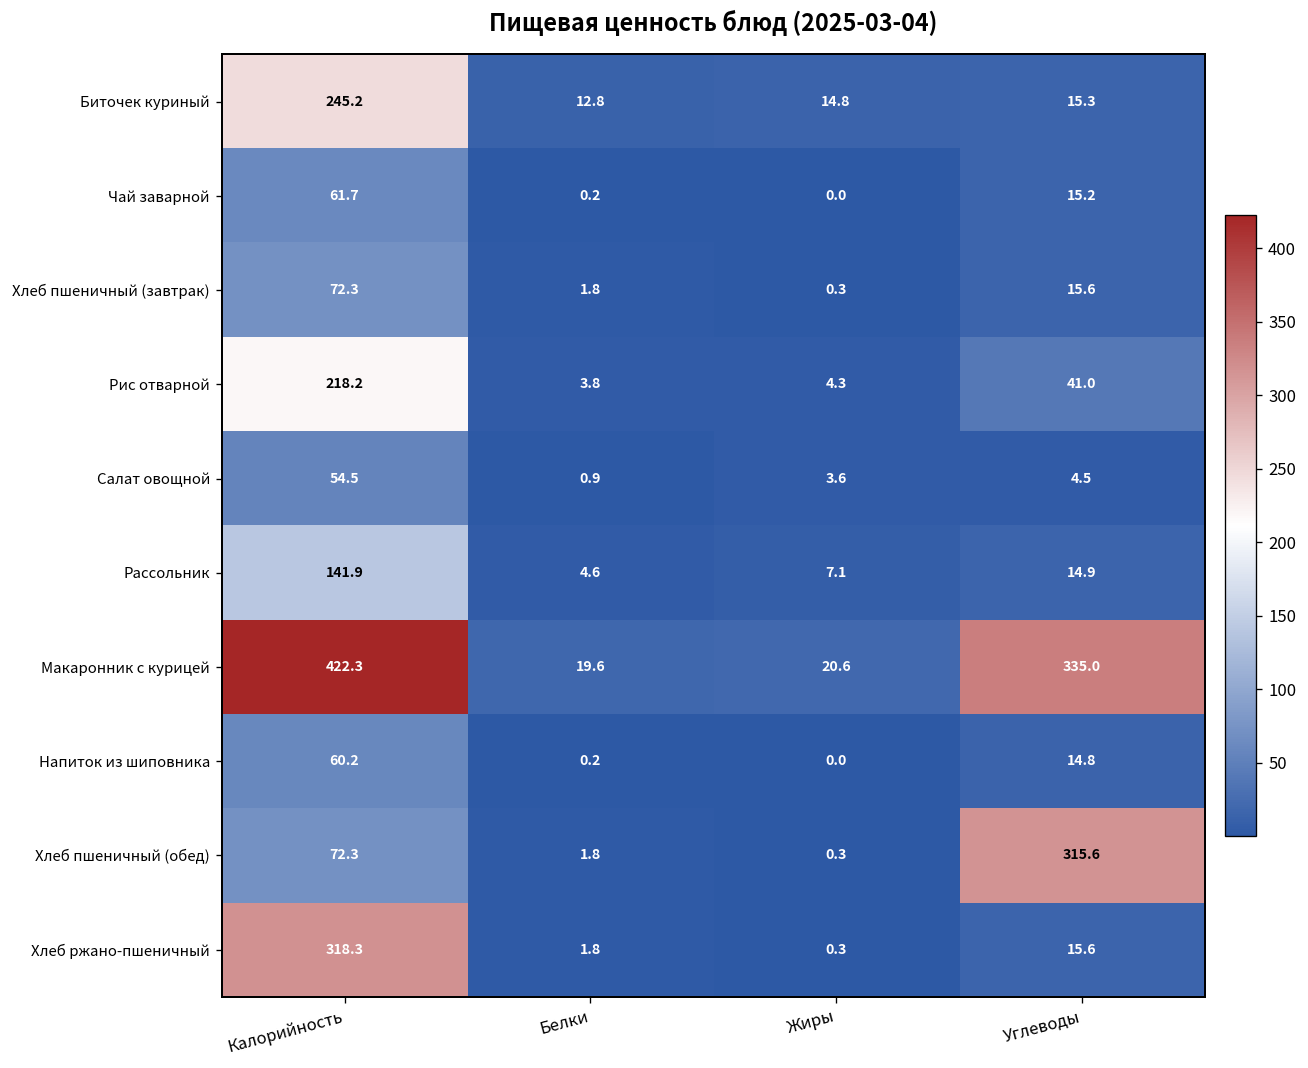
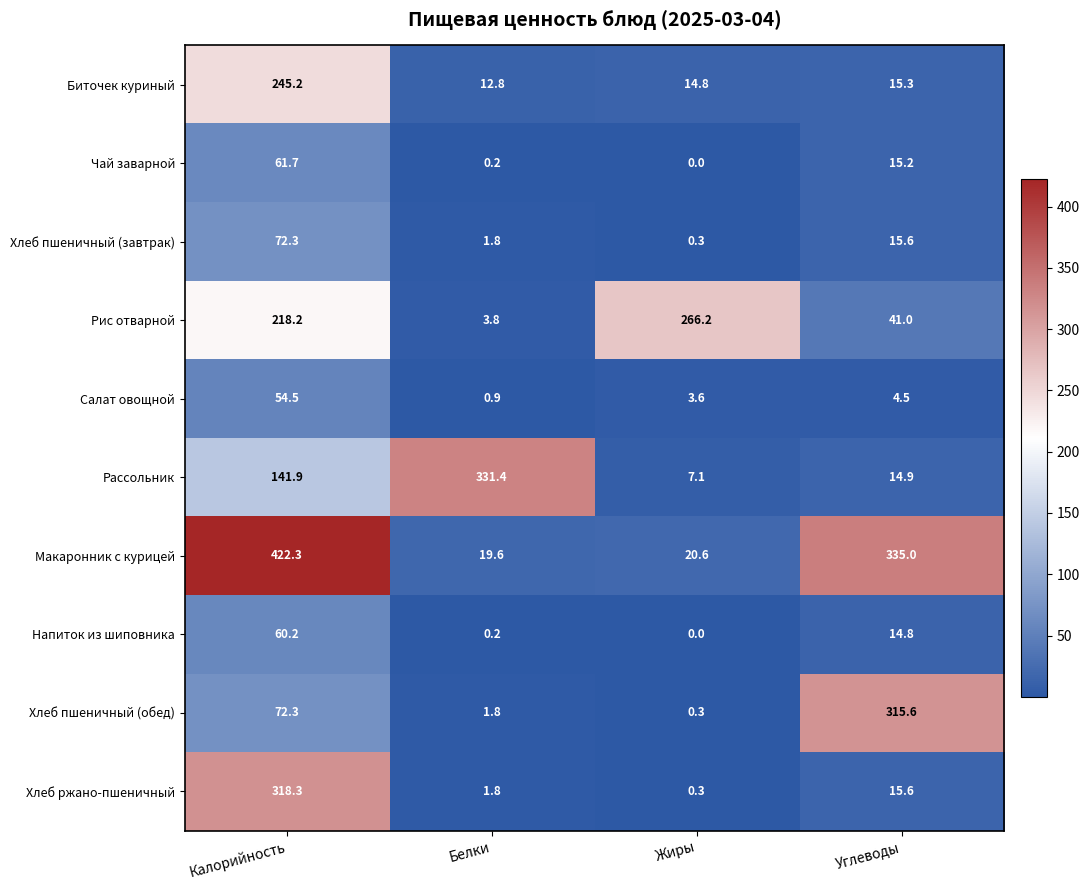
Рис отварной, Жиры: 4.3 -> 266.2
Рассольник, Белки: 4.6 -> 331.4
